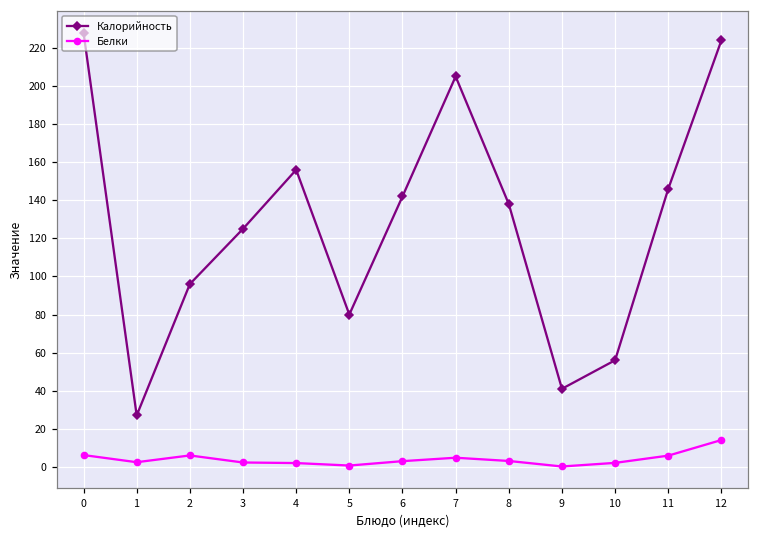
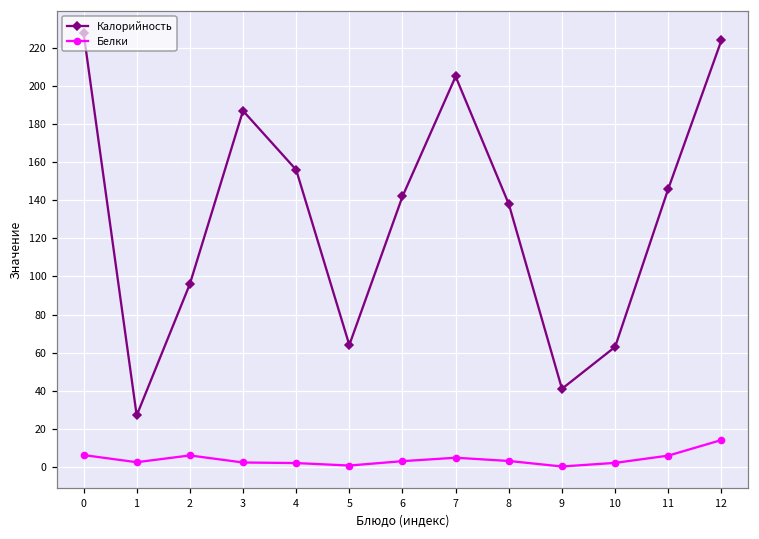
Калорийность, 3: 125 -> 187
Калорийность, 5: 80 -> 64
Калорийность, 10: 56 -> 63
